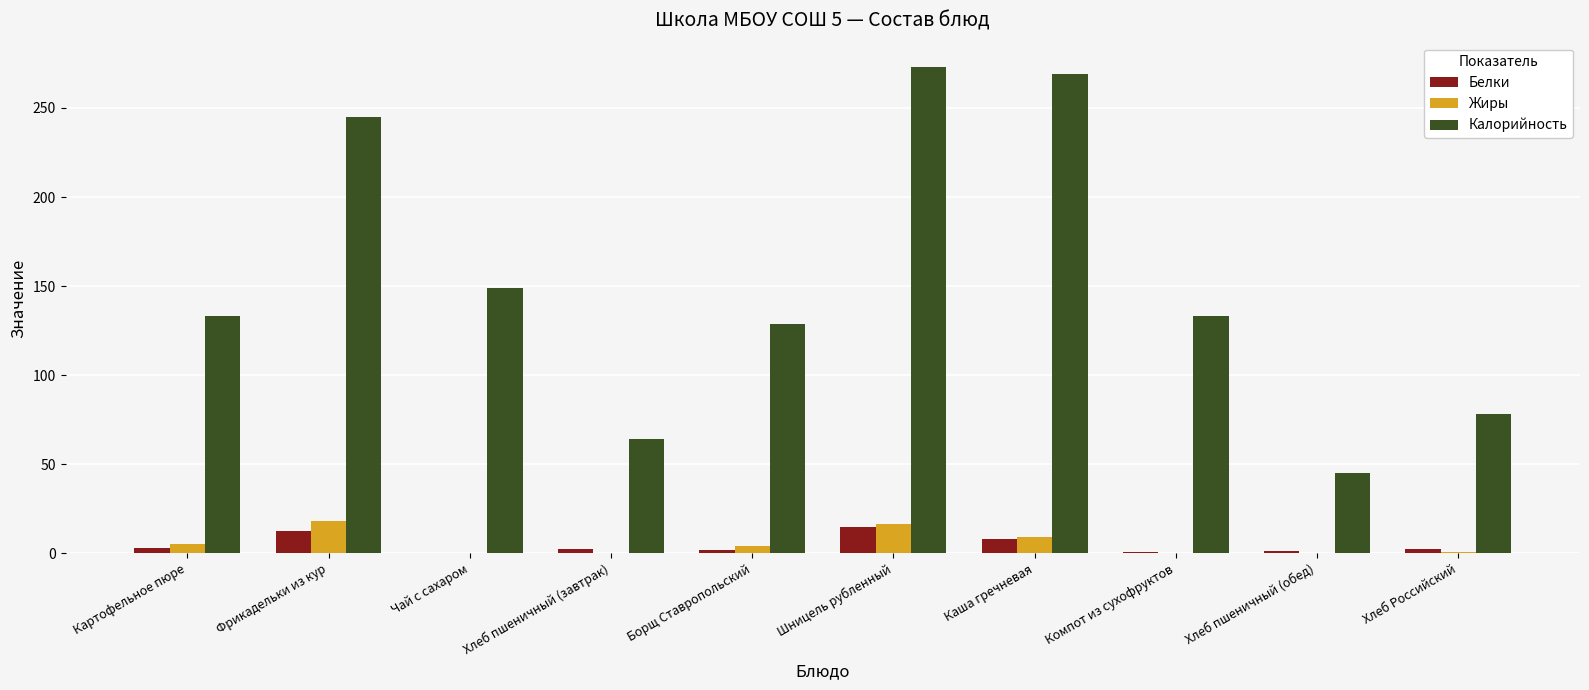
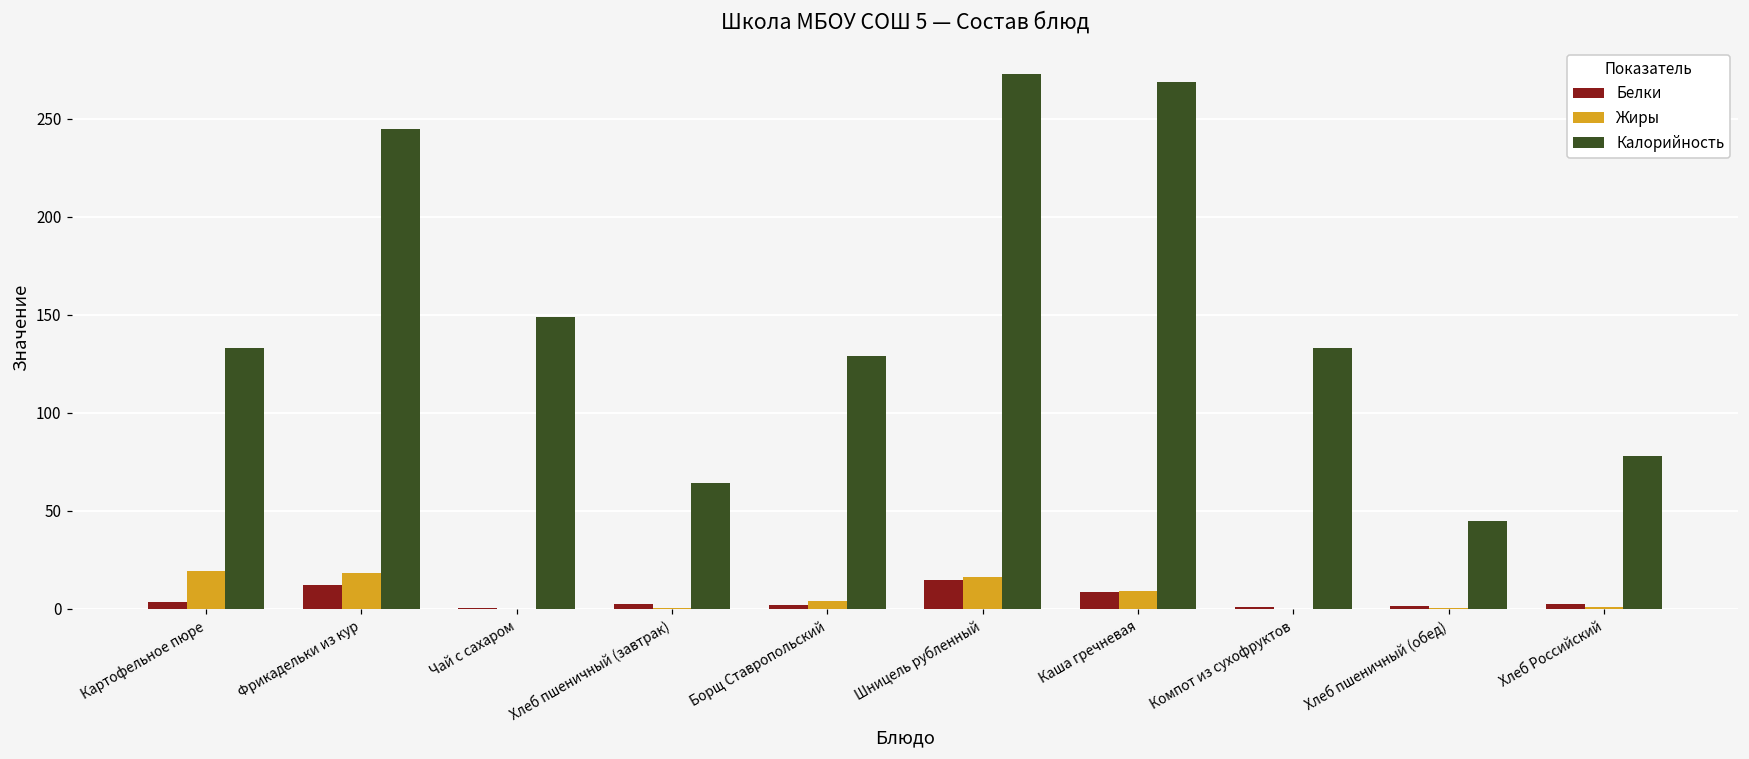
Жиры, Картофельное пюре: 5 -> 19
